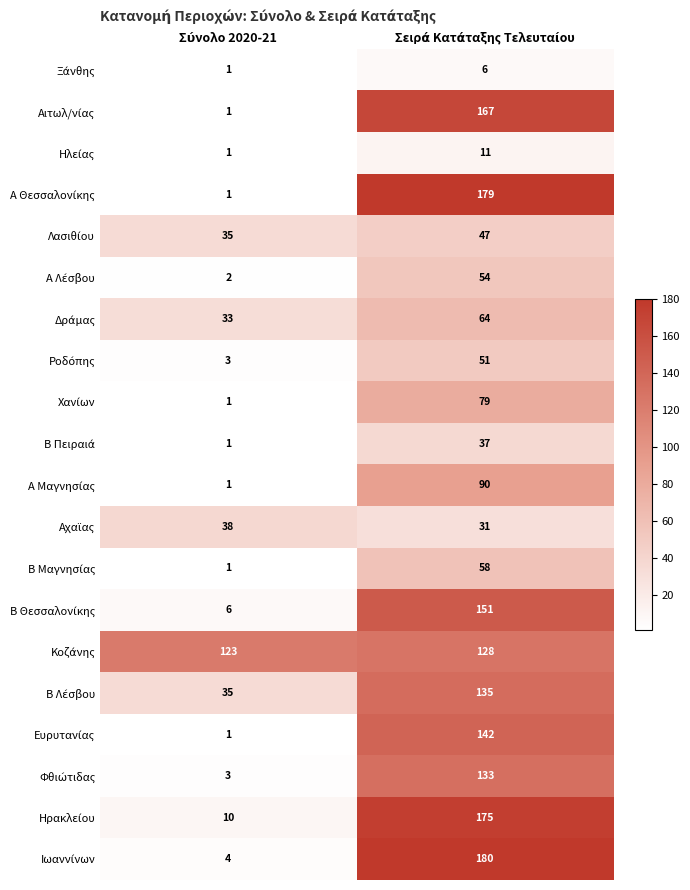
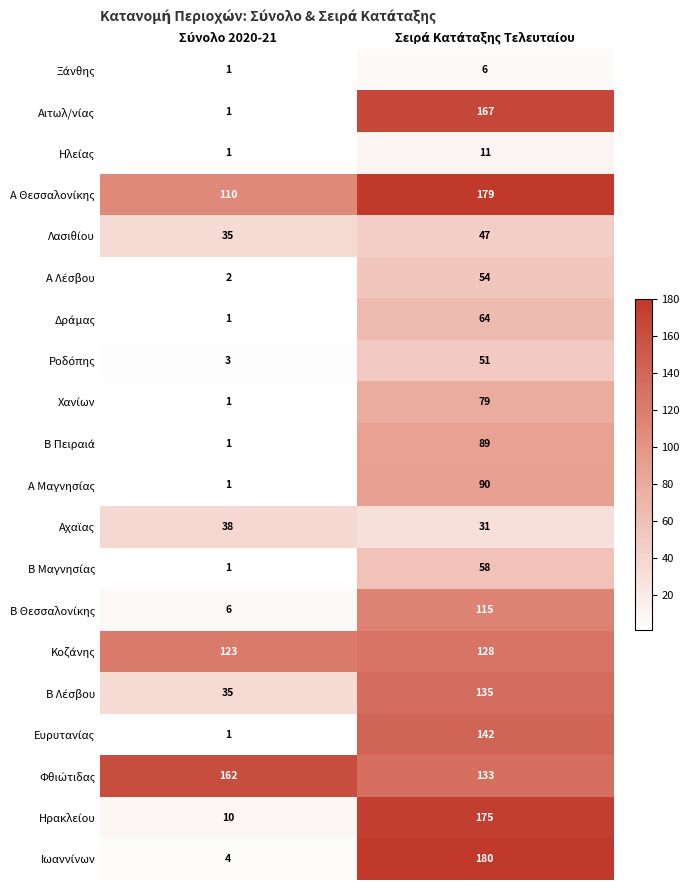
Α Θεσσαλονίκης, Σύνολο 2020-21: 1 -> 110
Δράμας, Σύνολο 2020-21: 33 -> 1
Β Πειραιά, Σειρά Κατάταξης Τελευταίου: 37 -> 89
Β Θεσσαλονίκης, Σειρά Κατάταξης Τελευταίου: 151 -> 115
Φθιώτιδας, Σύνολο 2020-21: 3 -> 162
